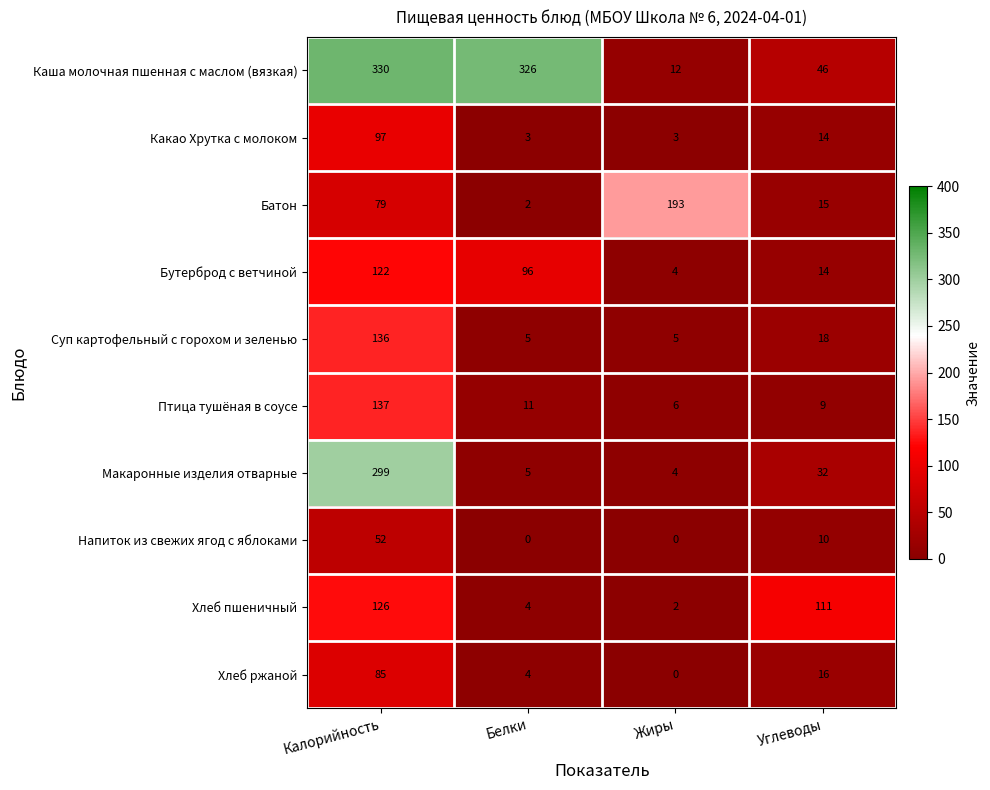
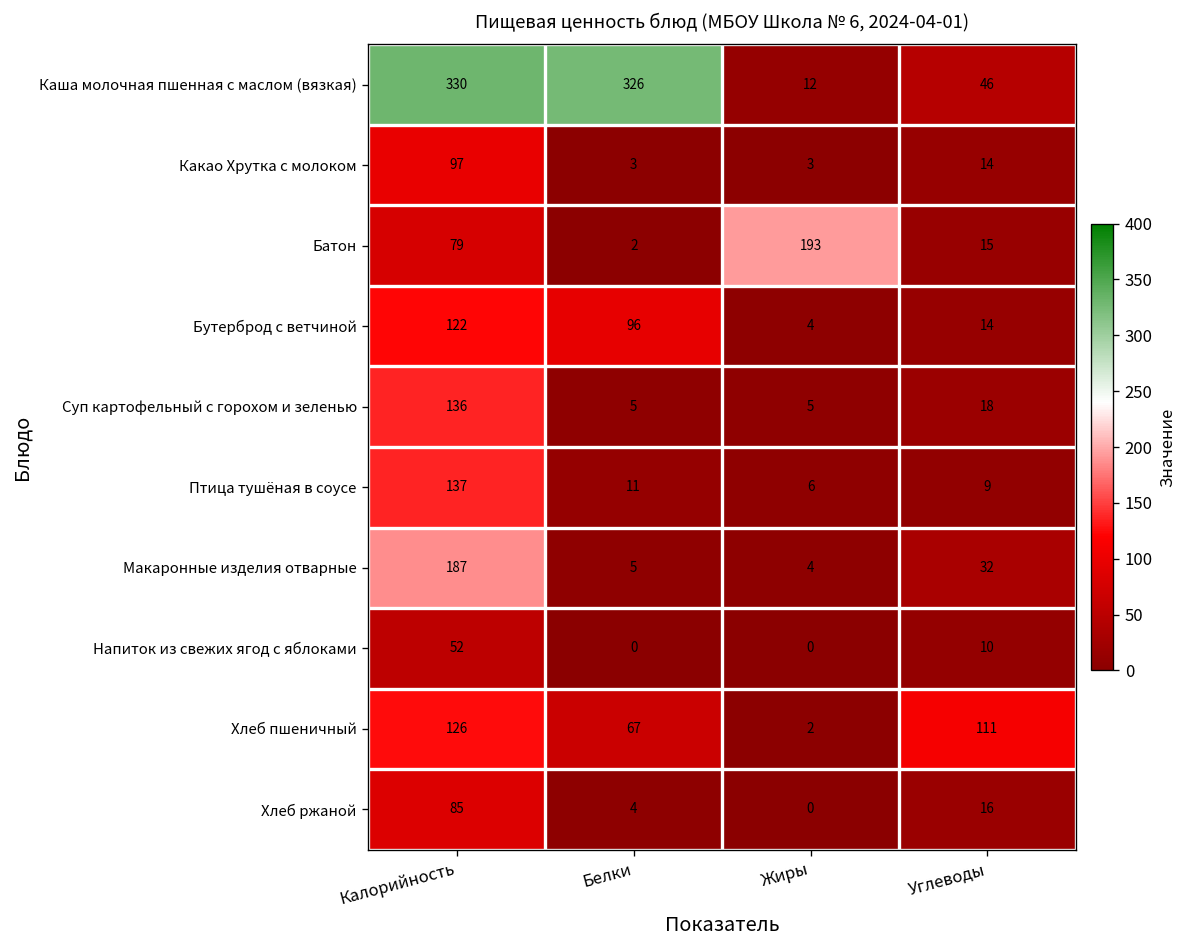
Макаронные изделия отварные, Калорийность: 299 -> 187
Хлеб пшеничный, Белки: 4 -> 67
